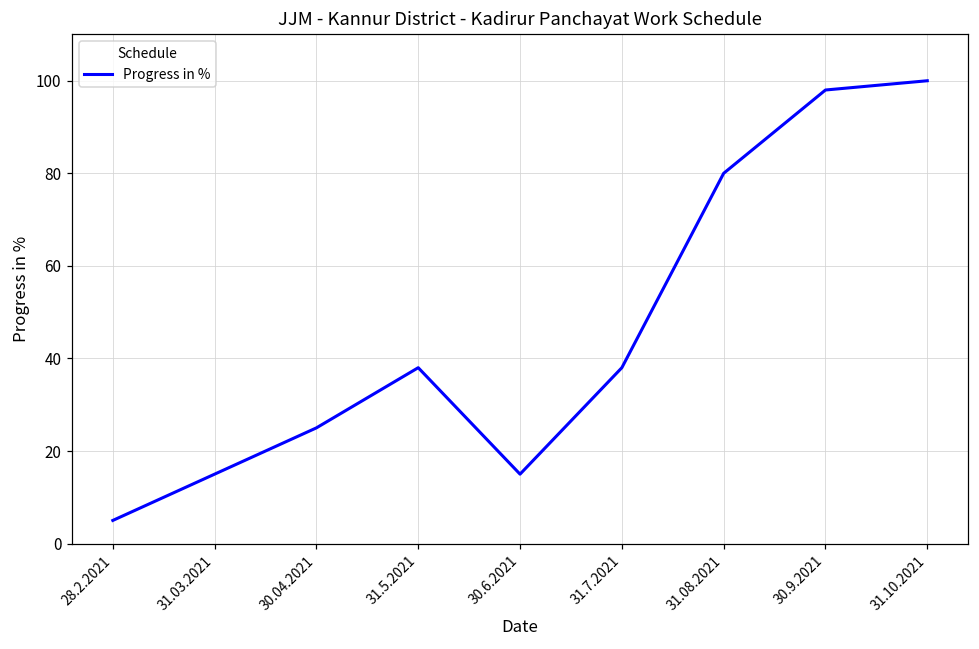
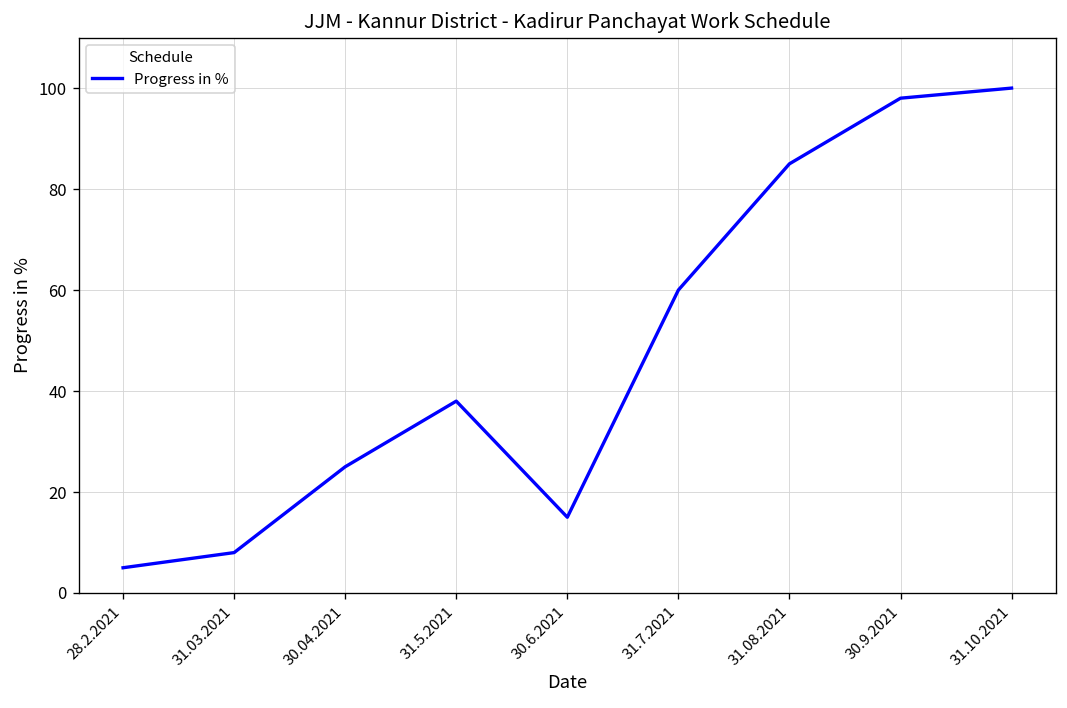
31.03.2021: 15 -> 8
31.7.2021: 38 -> 60
31.08.2021: 80 -> 85
